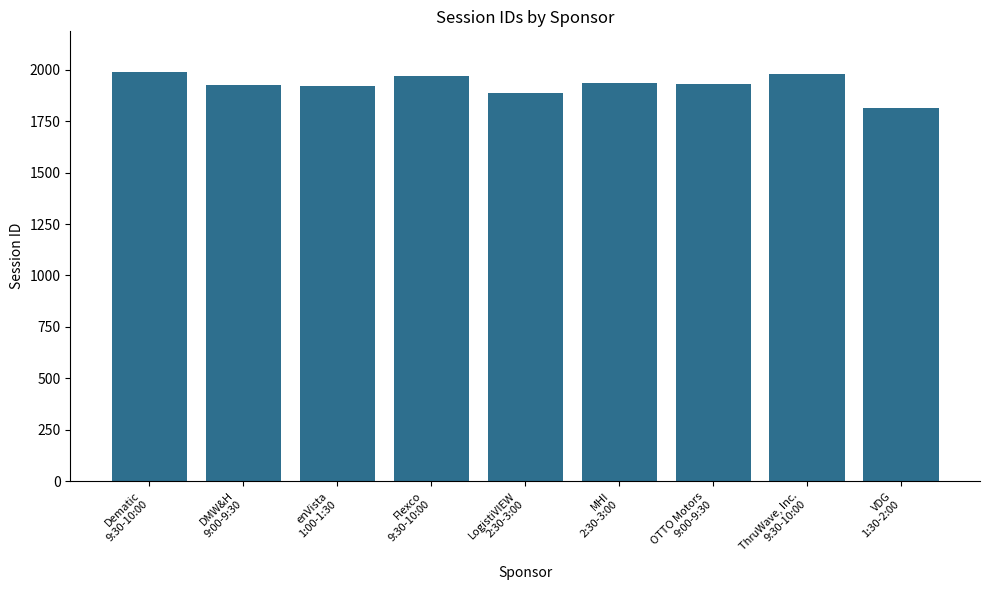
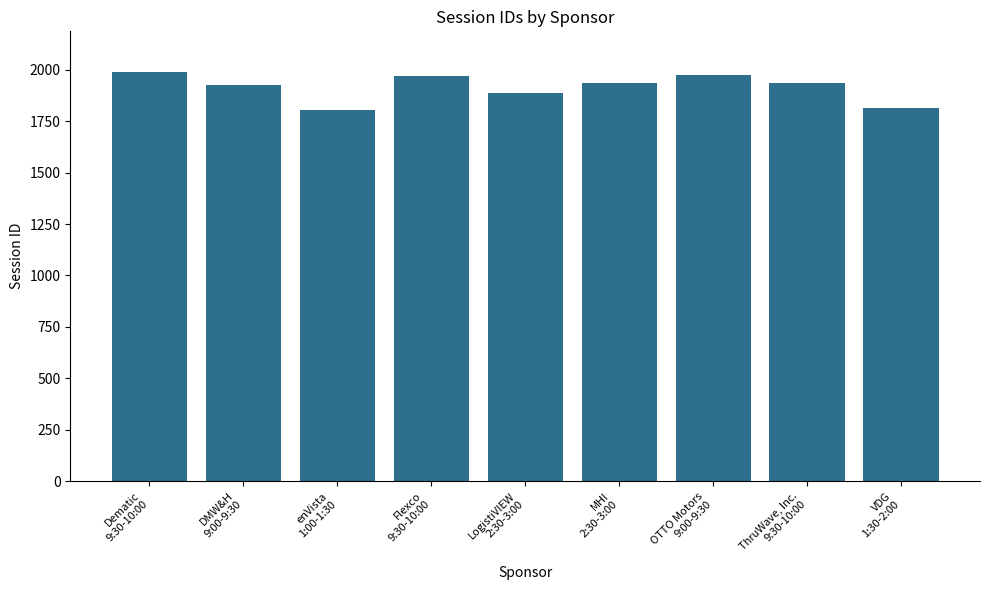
enVista 1:00-1:30: 1920 -> 1810
OTTO Motors 9:00-9:30: 1930 -> 1980
ThruWave, Inc. 9:30-10:00: 1980 -> 1940
